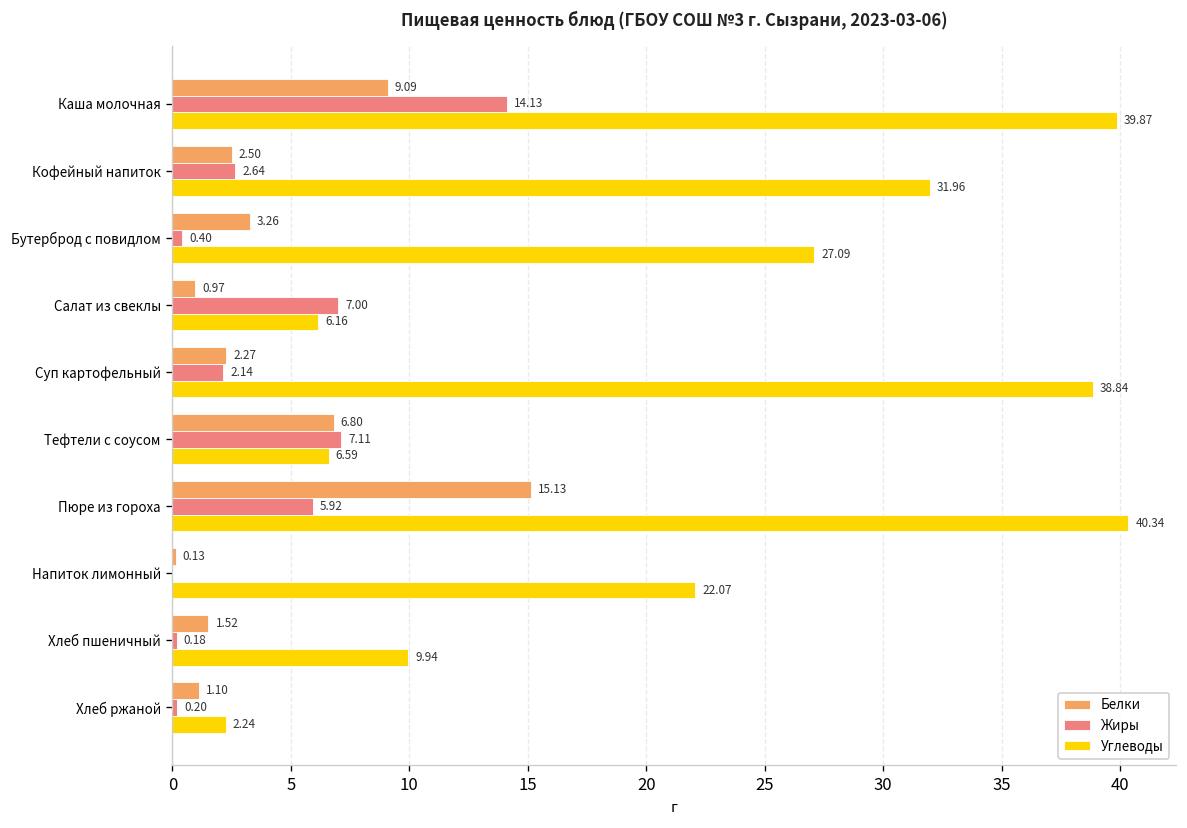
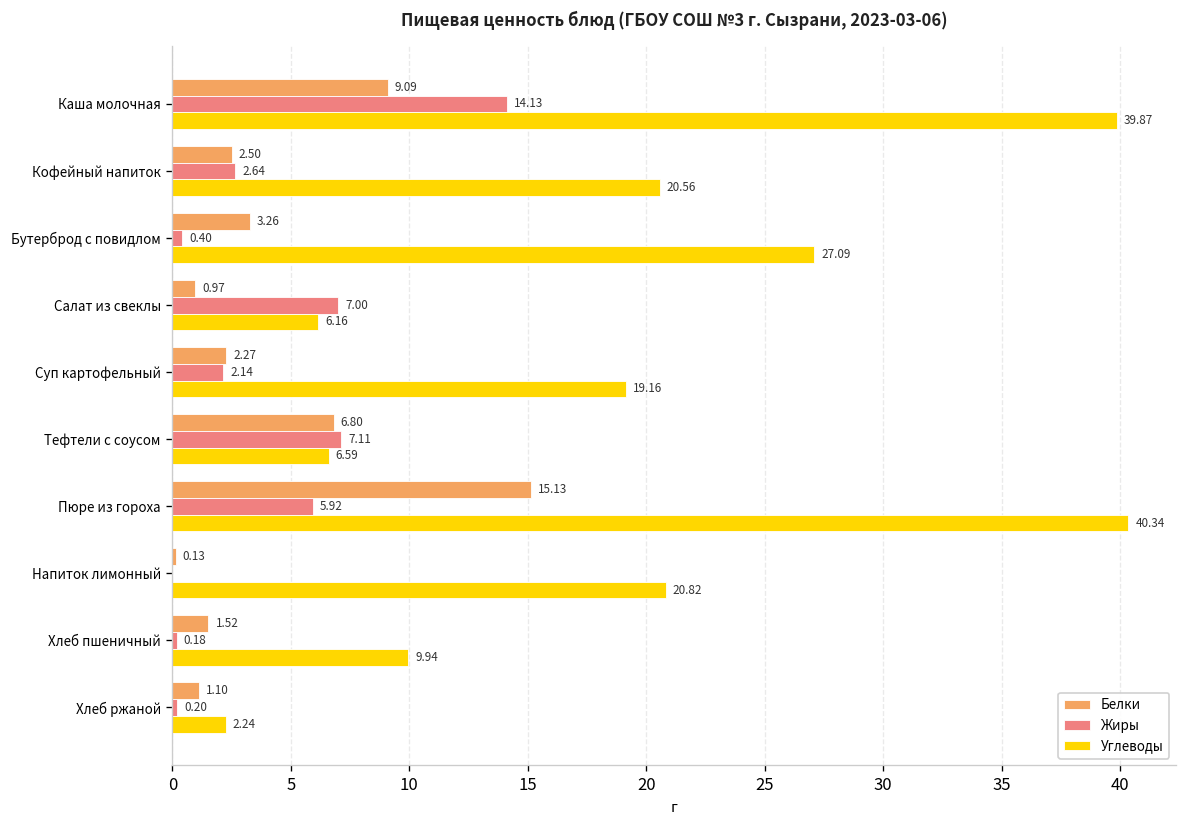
Углеводы, Кофейный напиток: 31.96 -> 20.56
Углеводы, Суп картофельный: 38.84 -> 19.16
Углеводы, Напиток лимонный: 22.07 -> 20.82
